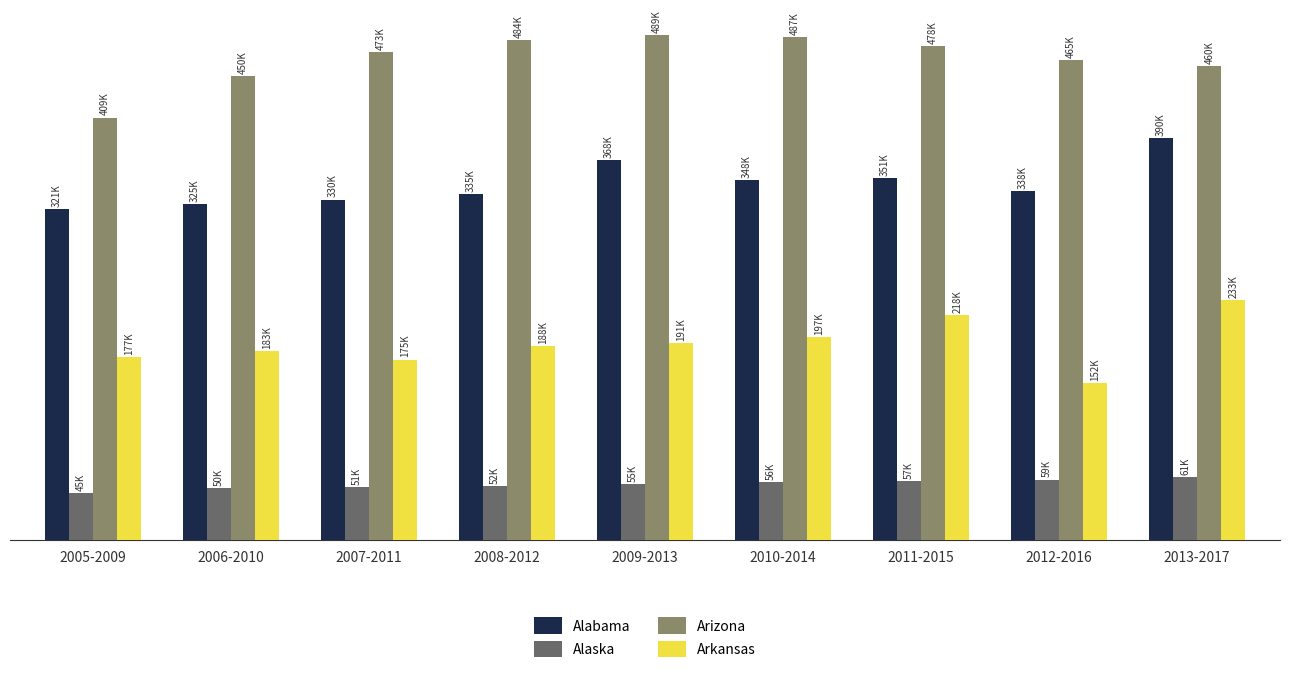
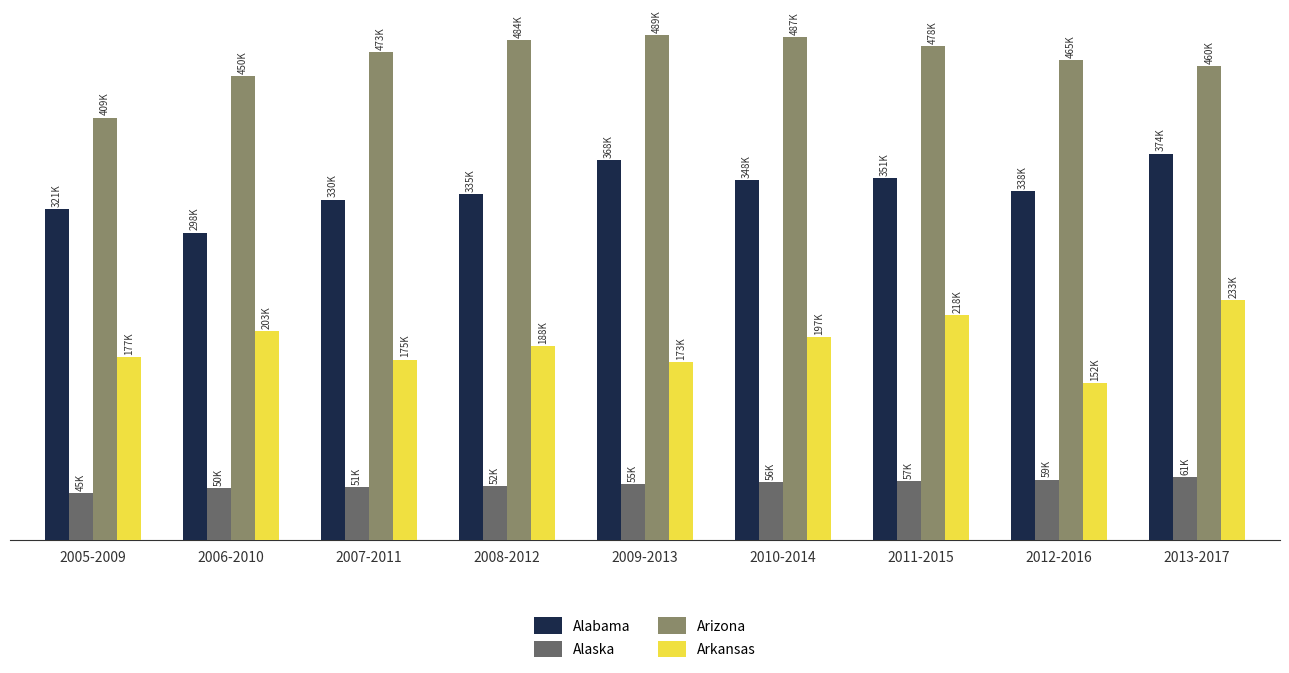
Alabama, 2006-2010: 325K -> 298K
Arkansas, 2006-2010: 183K -> 203K
Arkansas, 2009-2013: 191K -> 173K
Alabama, 2013-2017: 390K -> 374K
